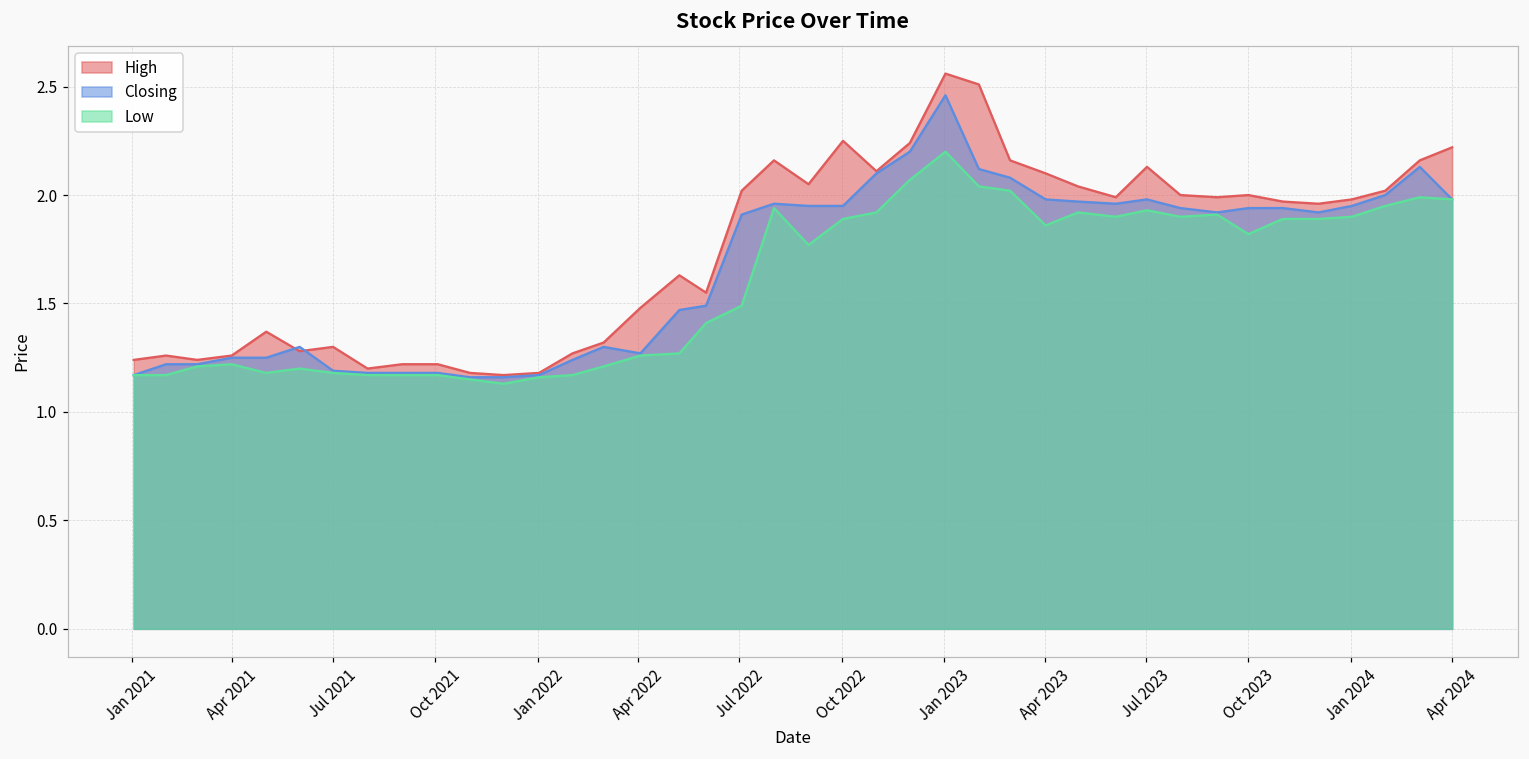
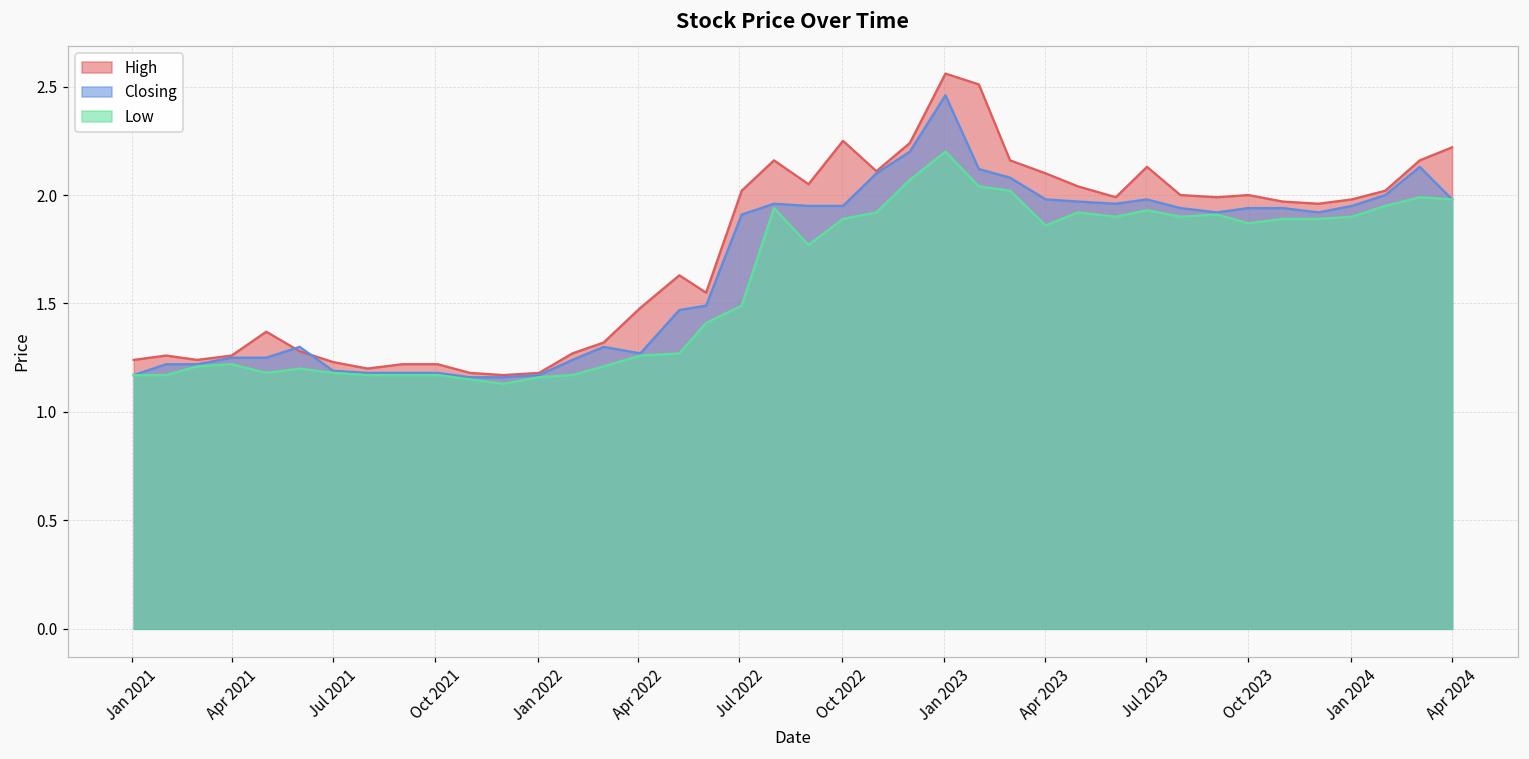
High, Jul 2021: 1.30 -> 1.23
Low, Oct 2023: 1.82 -> 1.87
